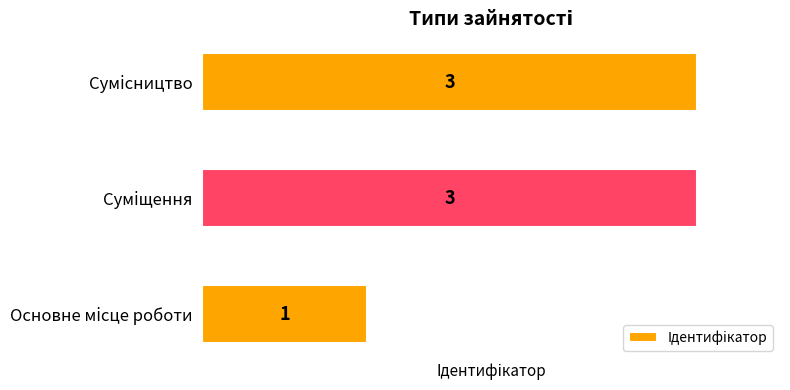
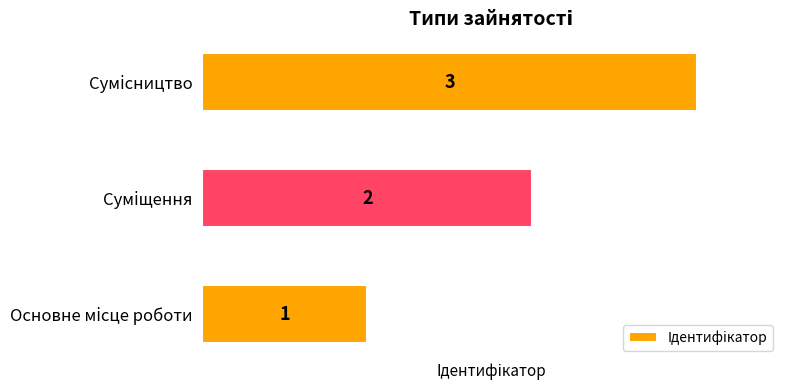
Суміщення: 3 -> 2
